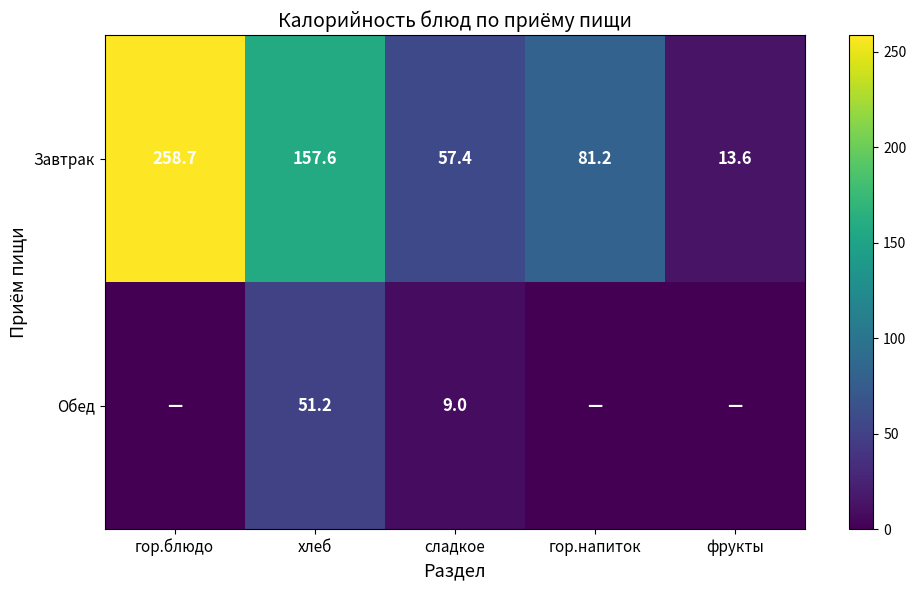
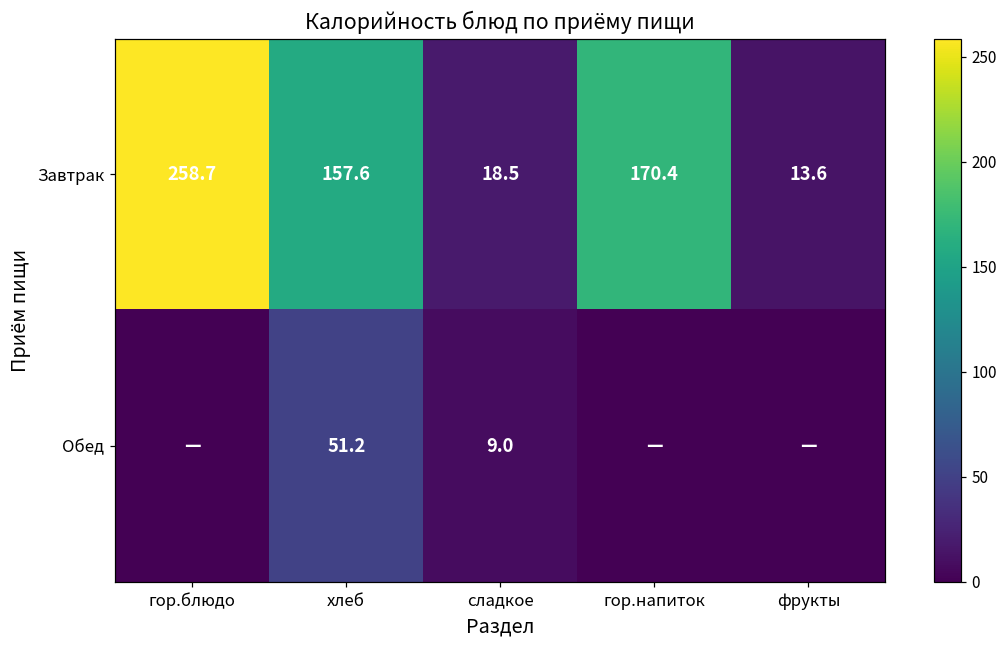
Завтрак, сладкое: 57.4 -> 18.5
Завтрак, гор.напиток: 81.2 -> 170.4
